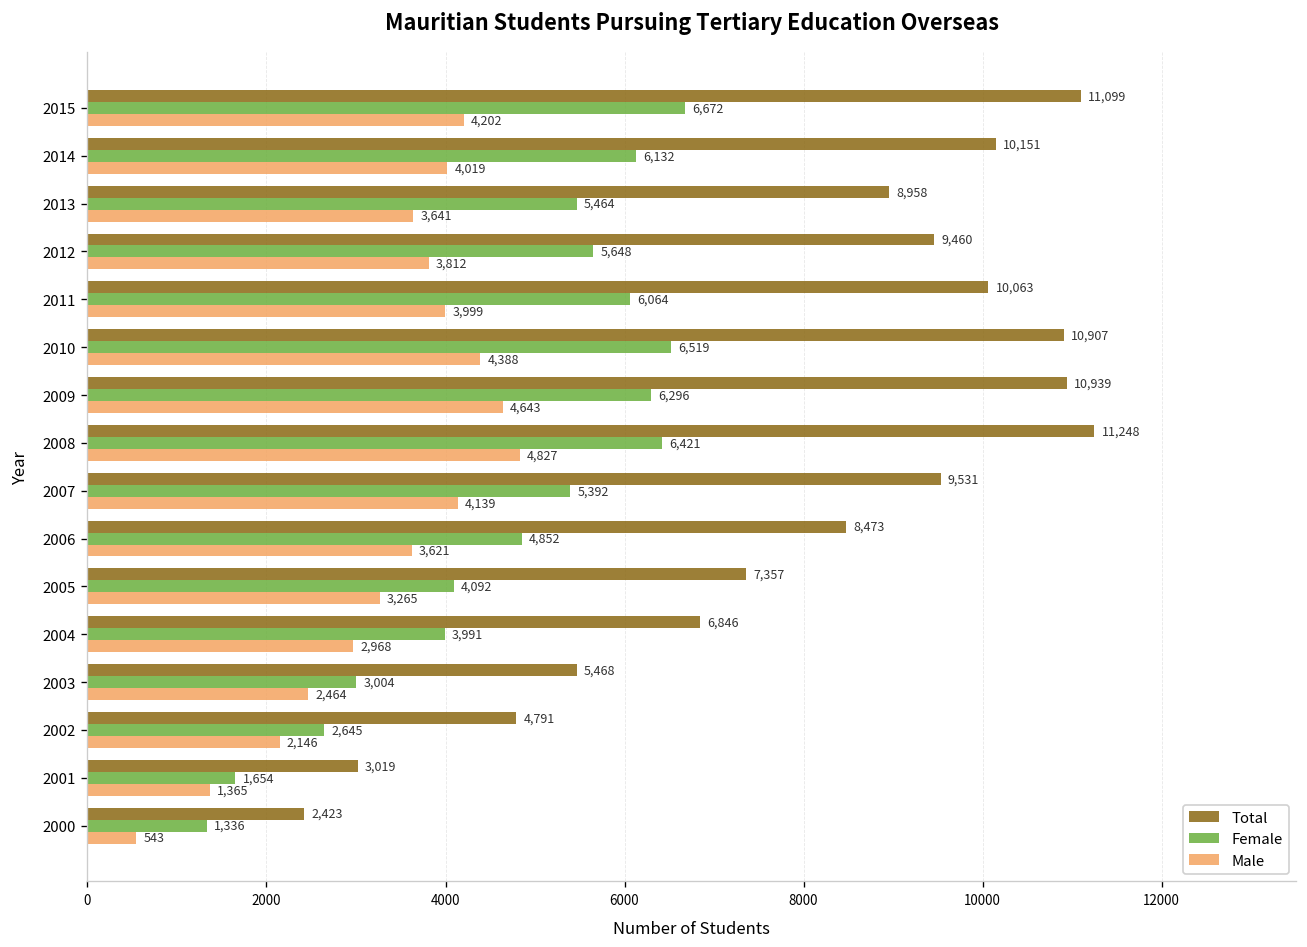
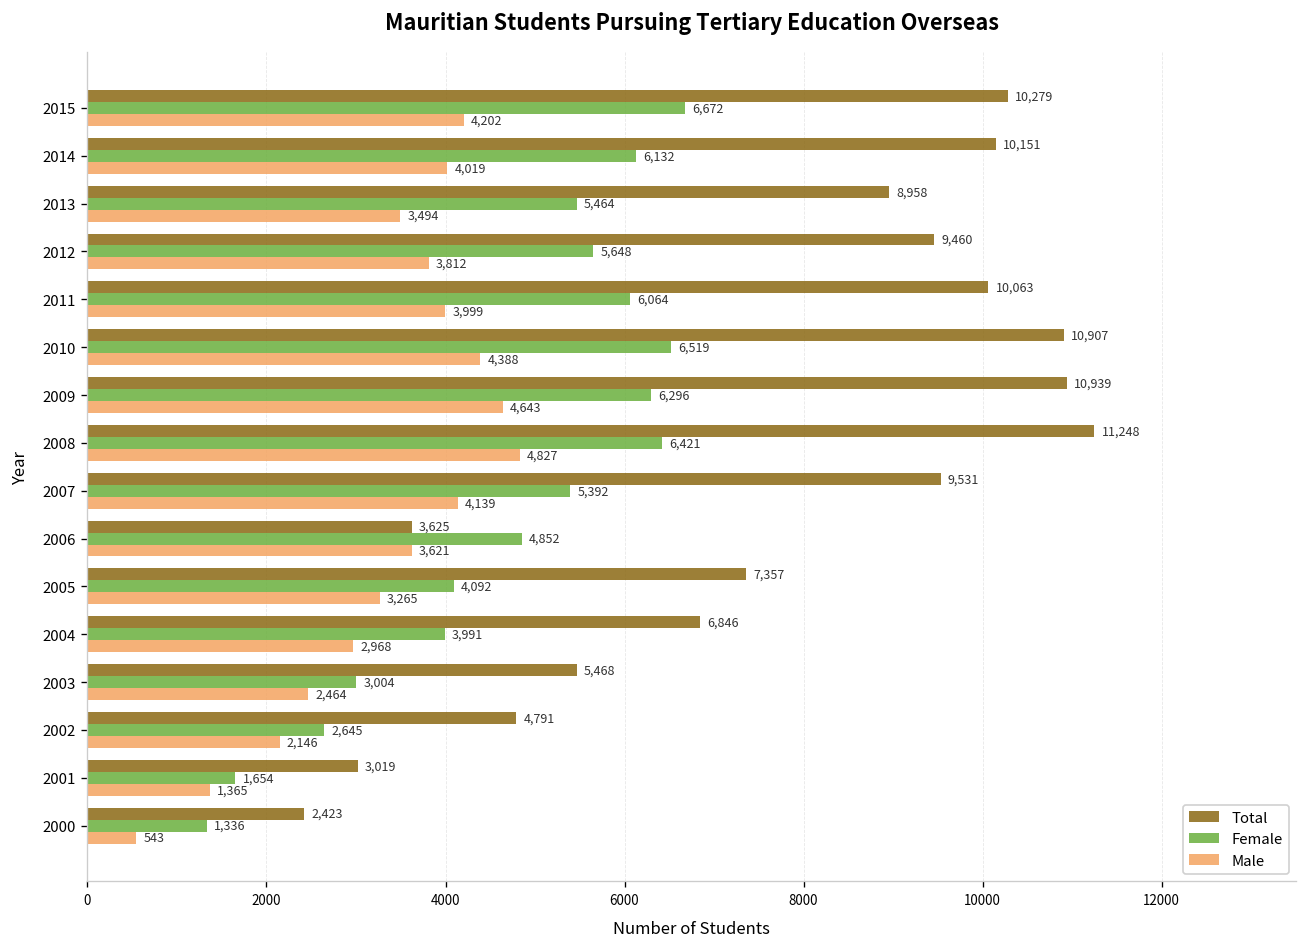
Total, 2015: 11,099 -> 10,279
Male, 2013: 3,641 -> 3,494
Total, 2006: 8,473 -> 3,625
